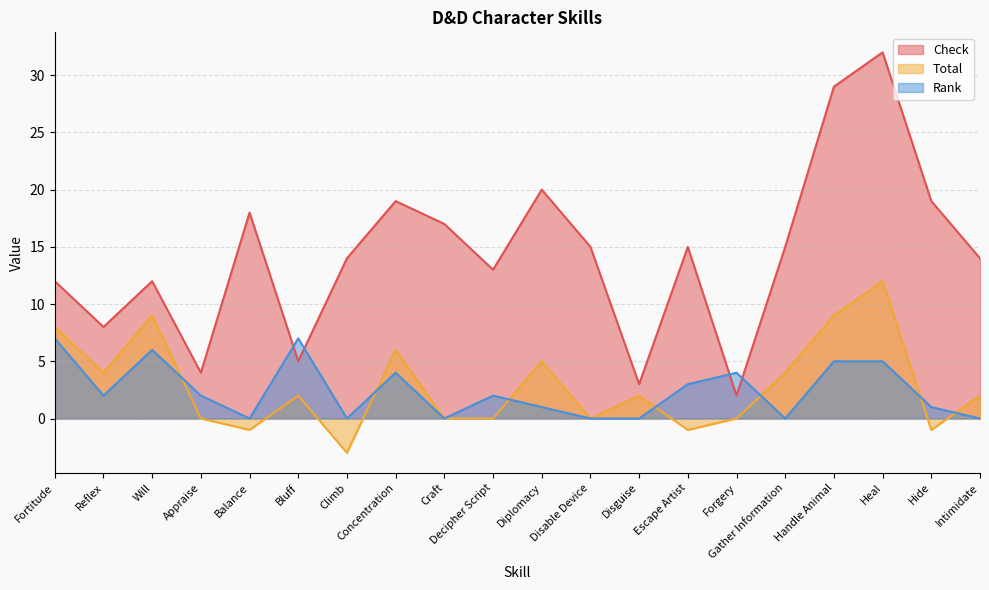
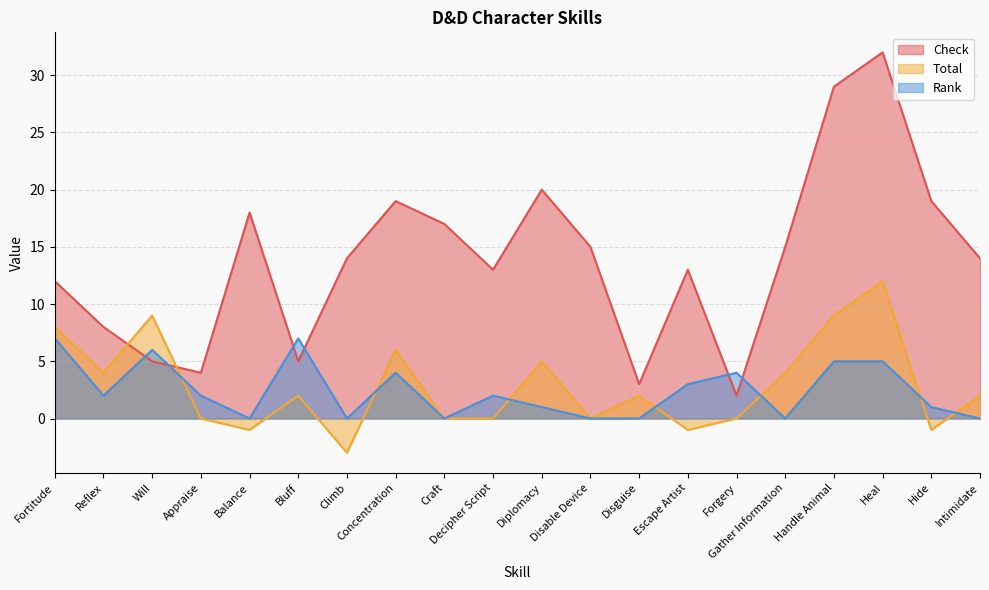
Check, Will: 12 -> 5
Check, Escape Artist: 15 -> 13
